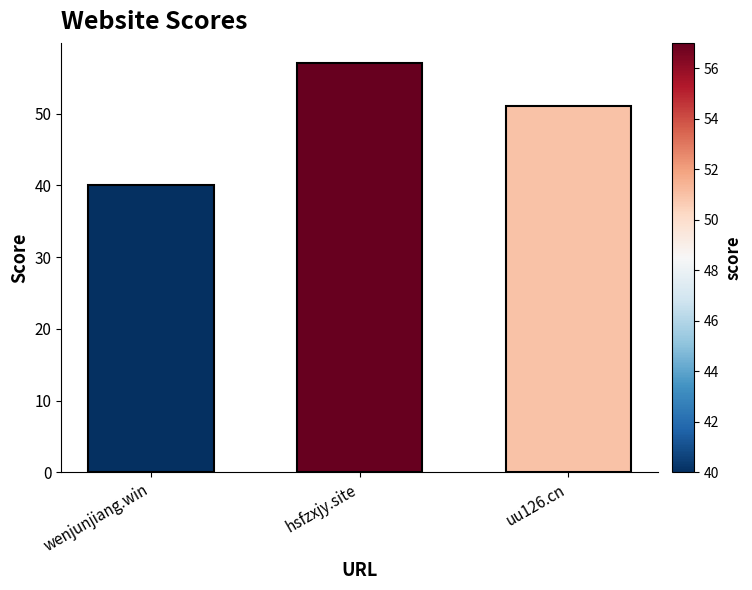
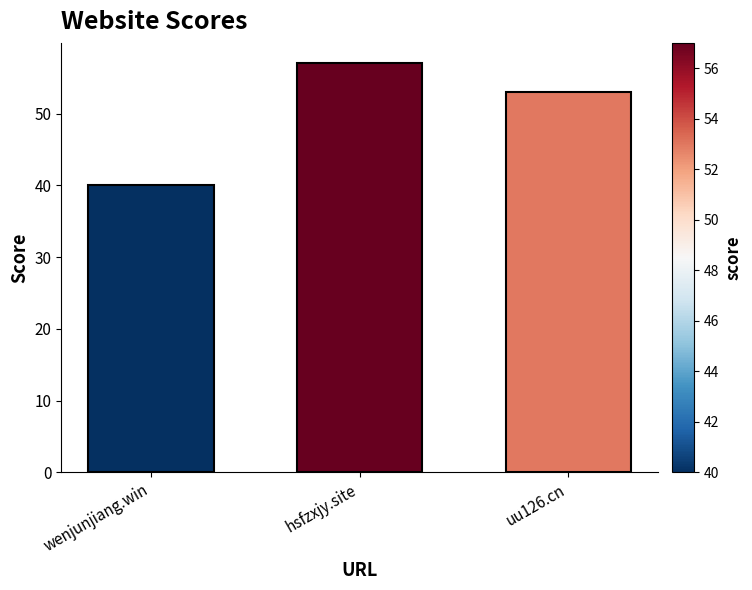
uu126.cn: 51 -> 53
